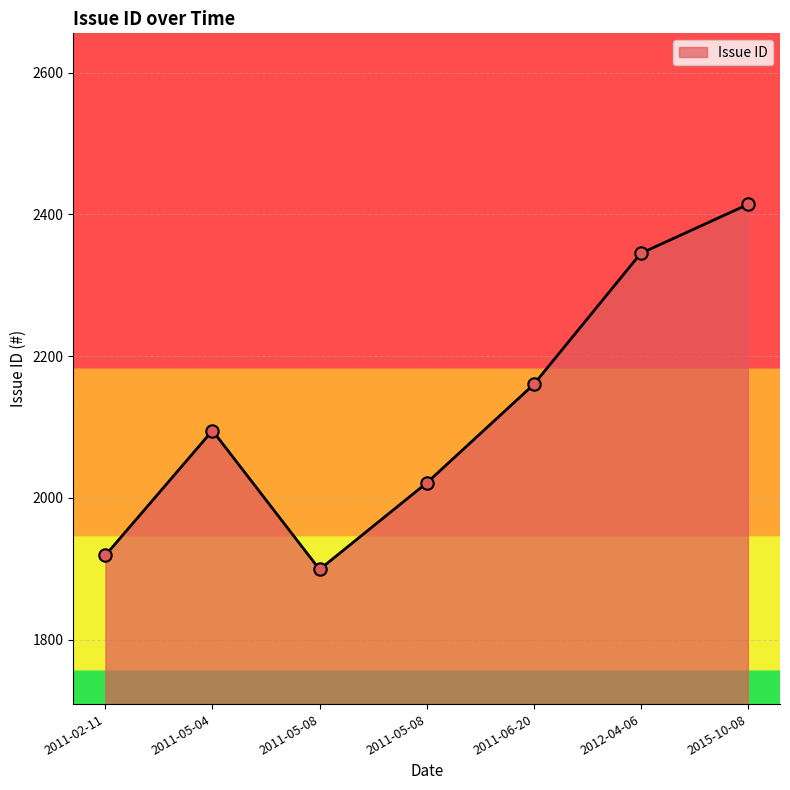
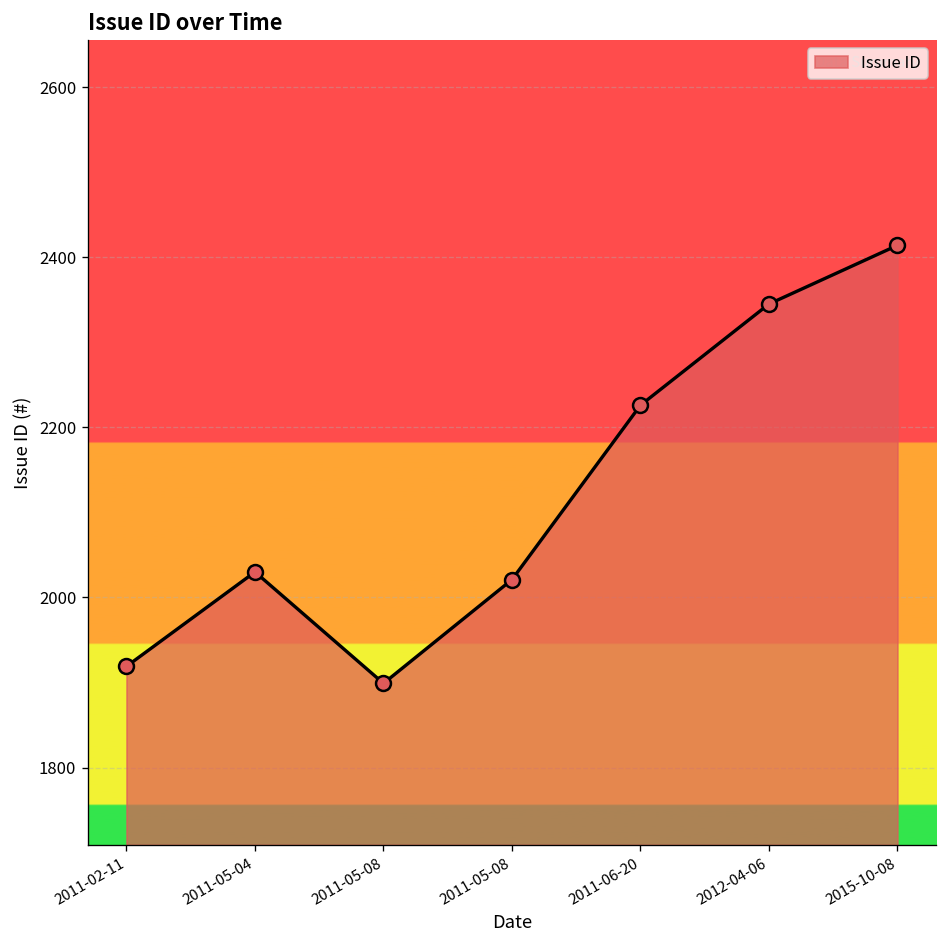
2011-05-04: 2100 -> 2030
2011-06-20: 2160 -> 2230
